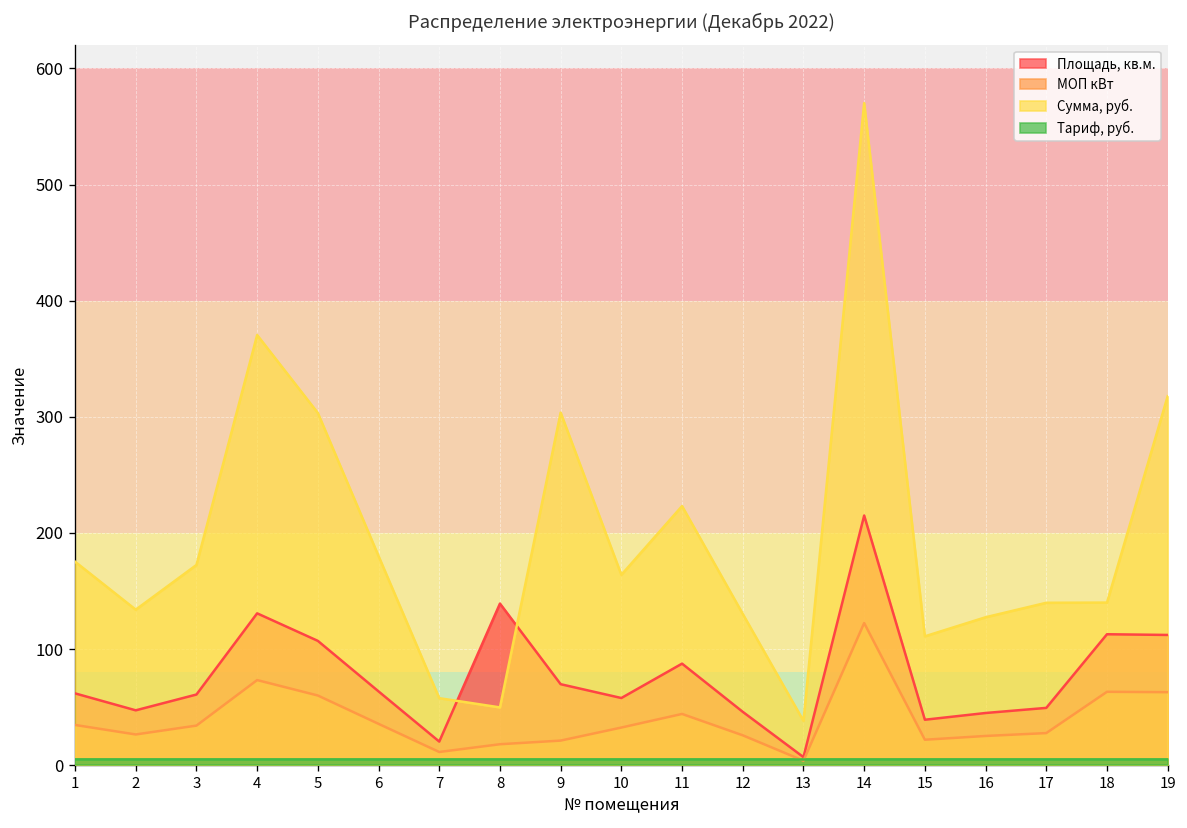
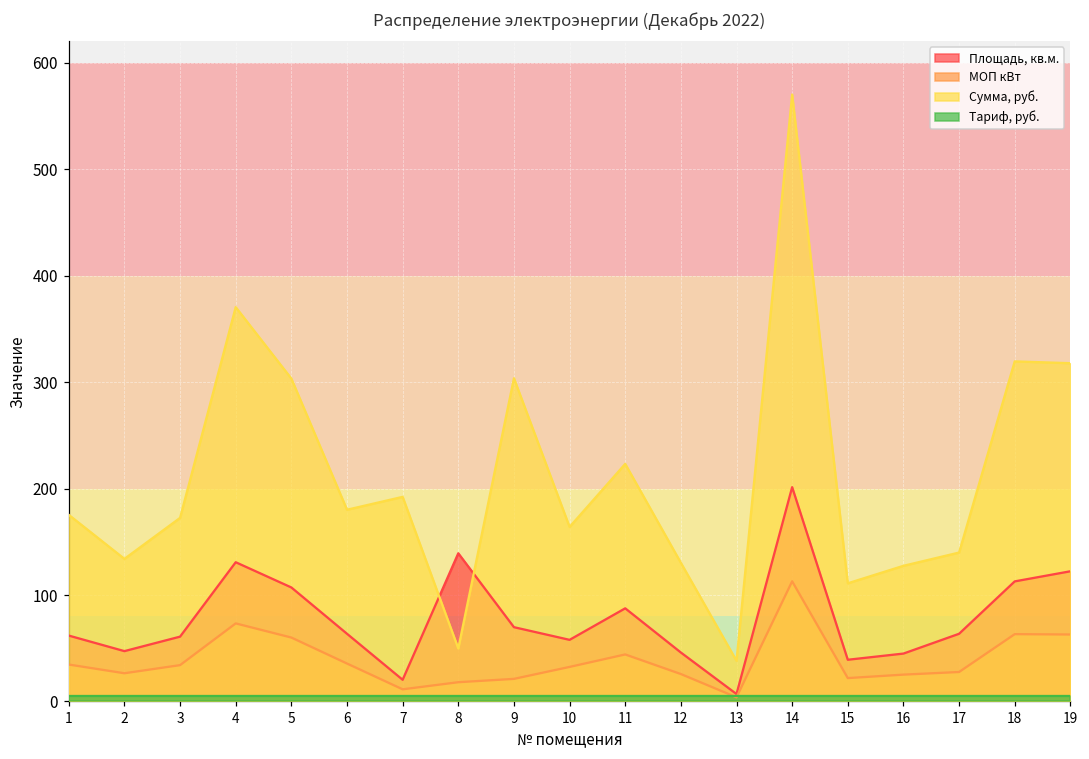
Сумма, руб., 7: 60 -> 190
Площадь, кв.м., 14: 220 -> 200
МОП кВт, 14: 120 -> 110
Площадь, кв.м., 17: 50 -> 60
Сумма, руб., 18: 140 -> 320
Площадь, кв.м., 19: 110 -> 120
